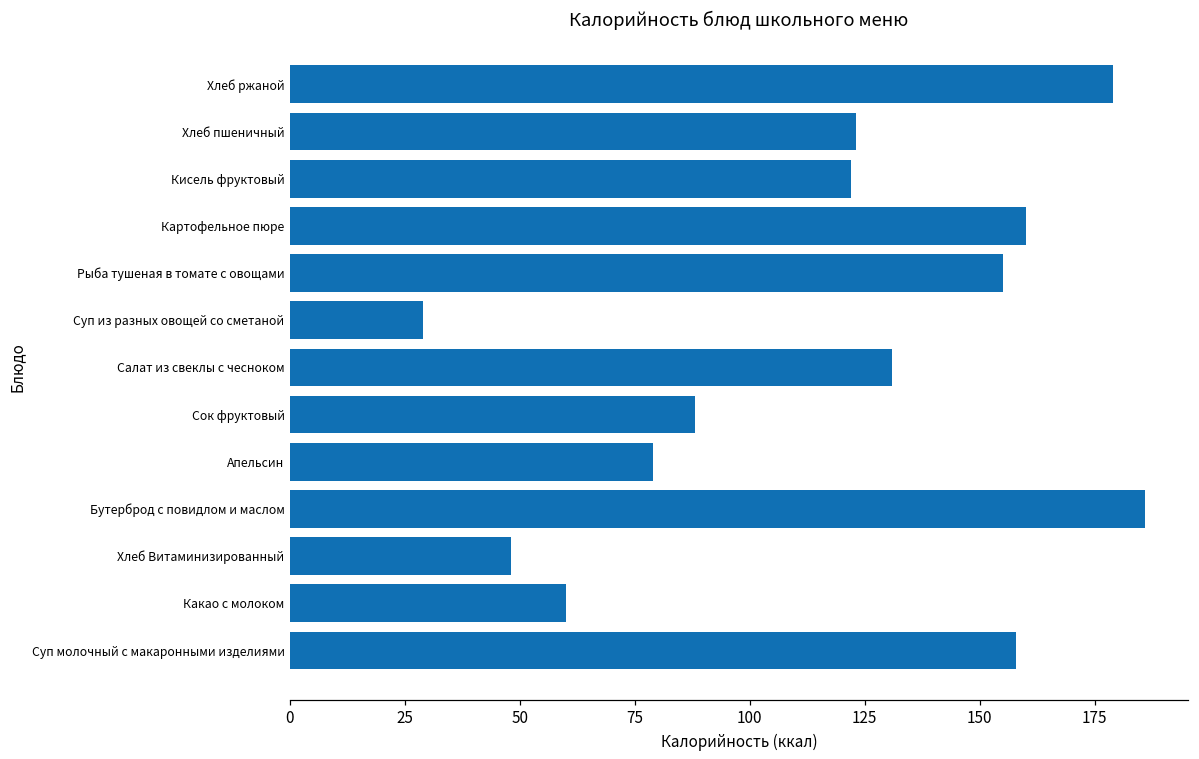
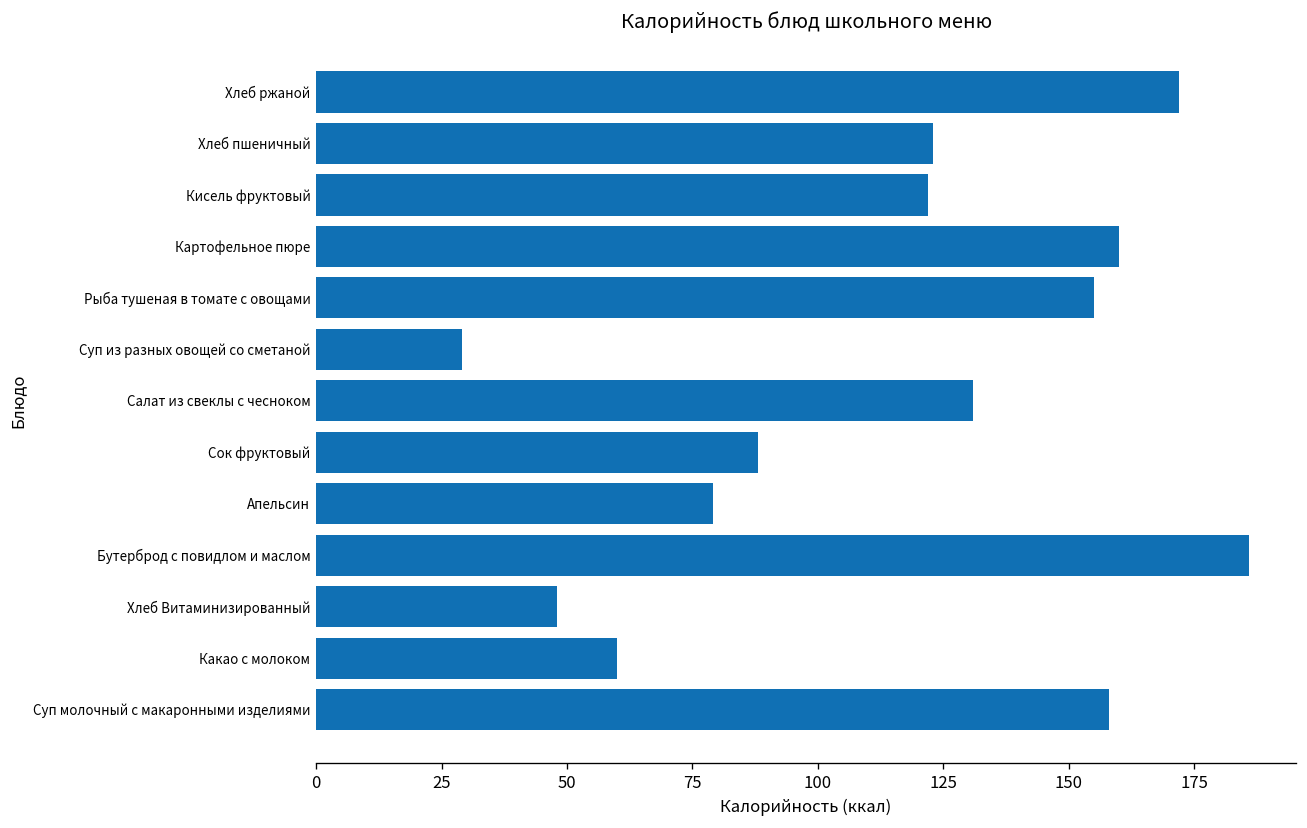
Хлеб ржаной: 179 -> 172
